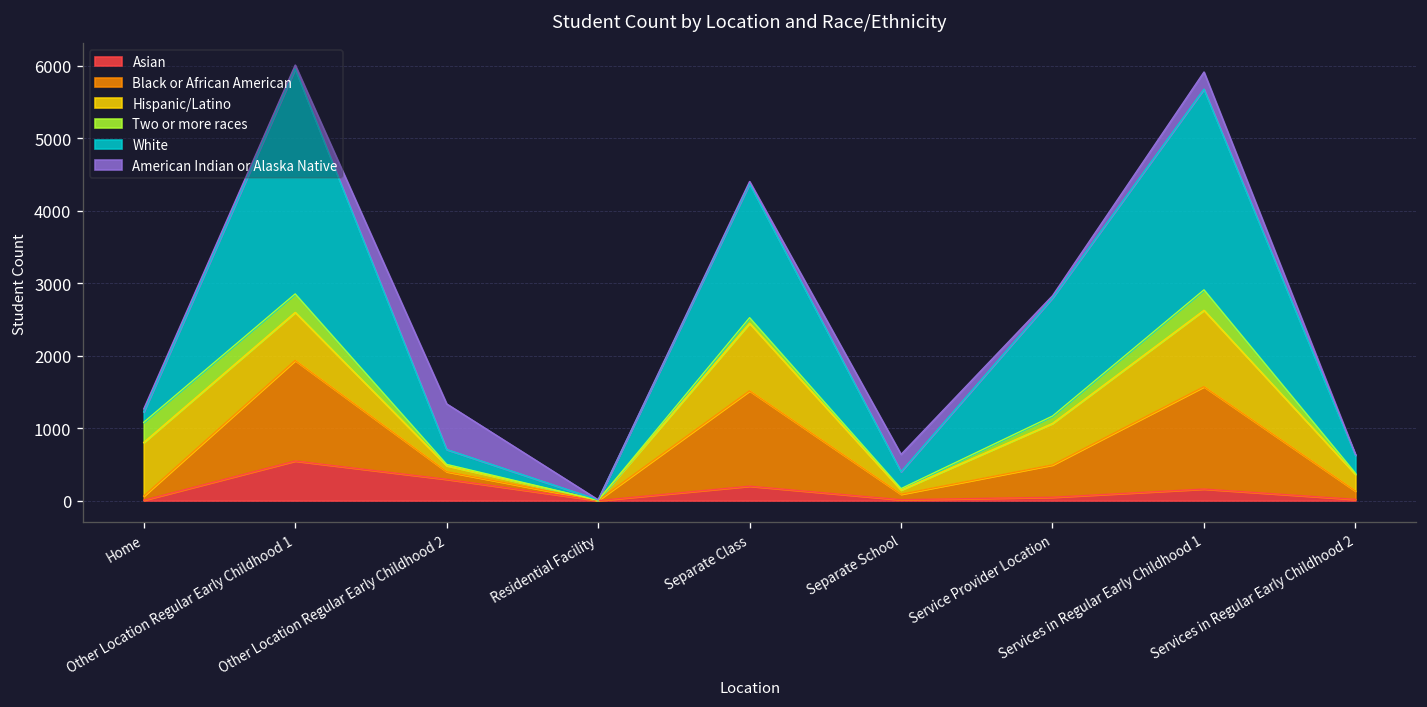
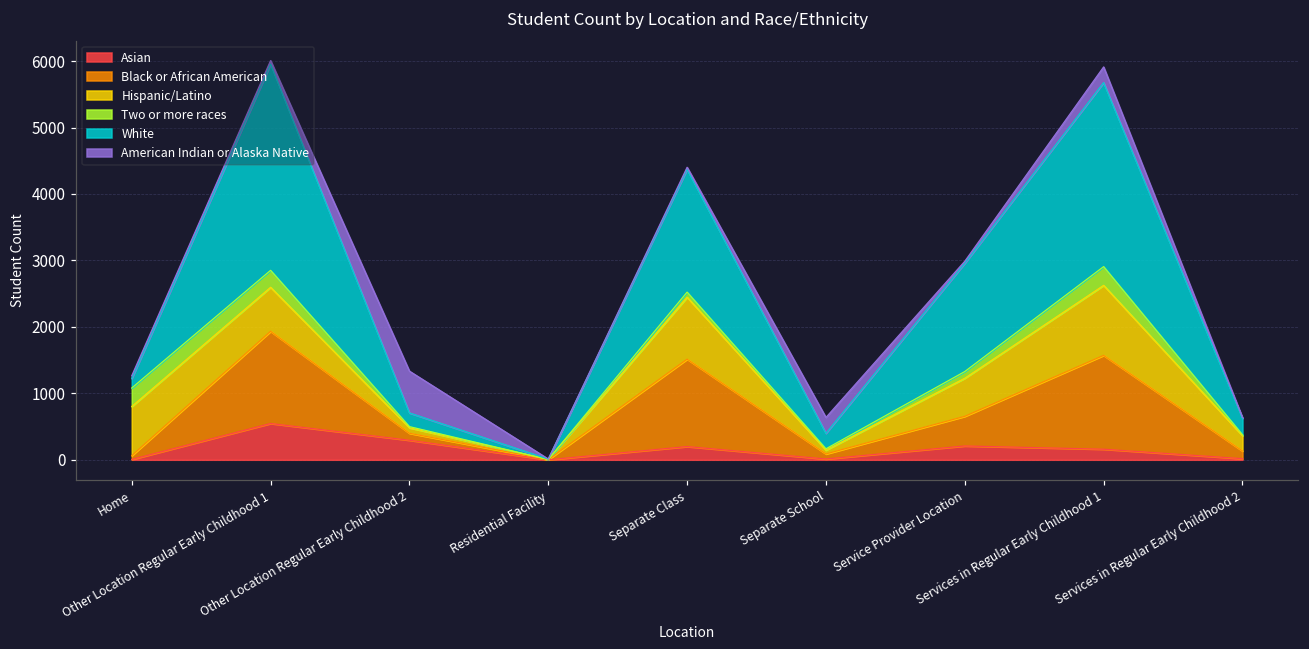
Asian, Service Provider Location: 0 -> 200
